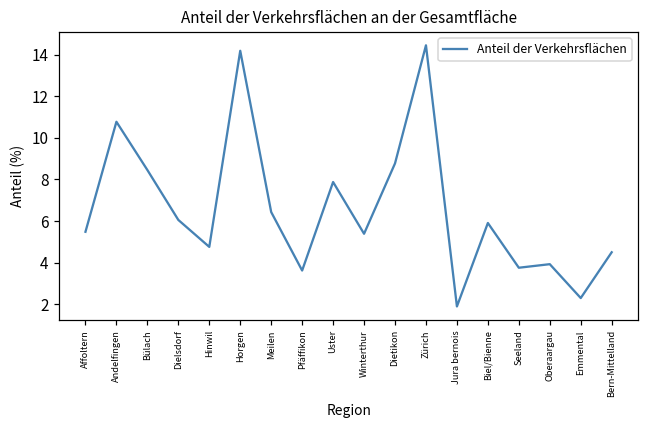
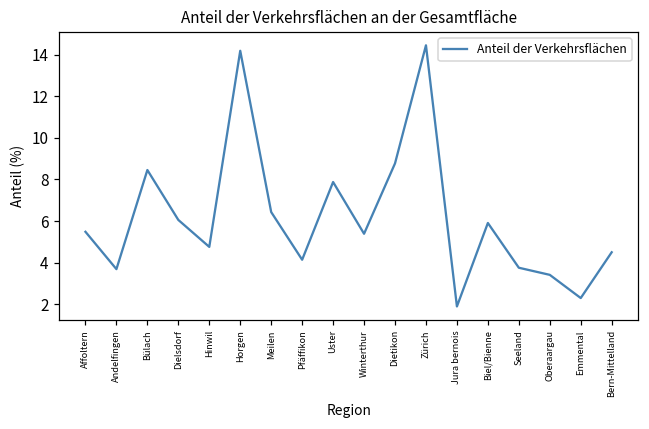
Andelfingen: 10.8 -> 3.7
Pfäffikon: 3.6 -> 4.1
Oberaargau: 3.9 -> 3.4
